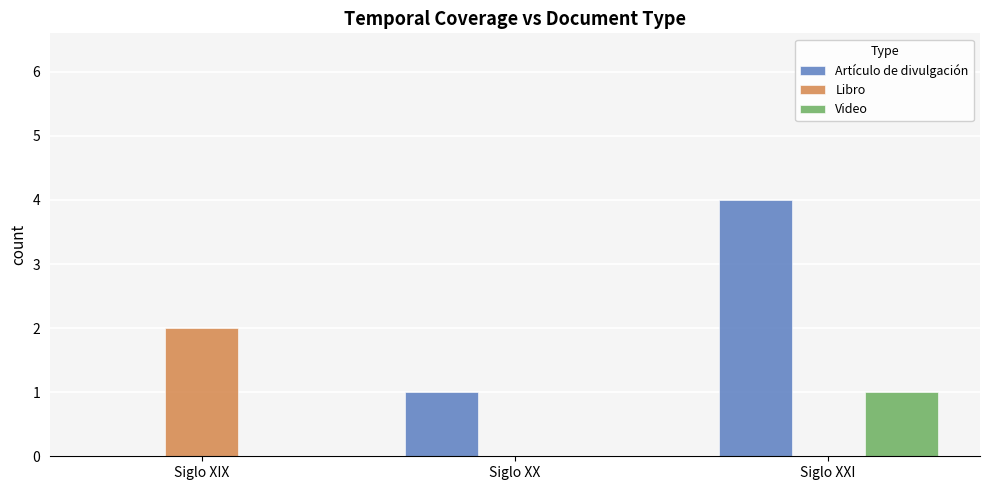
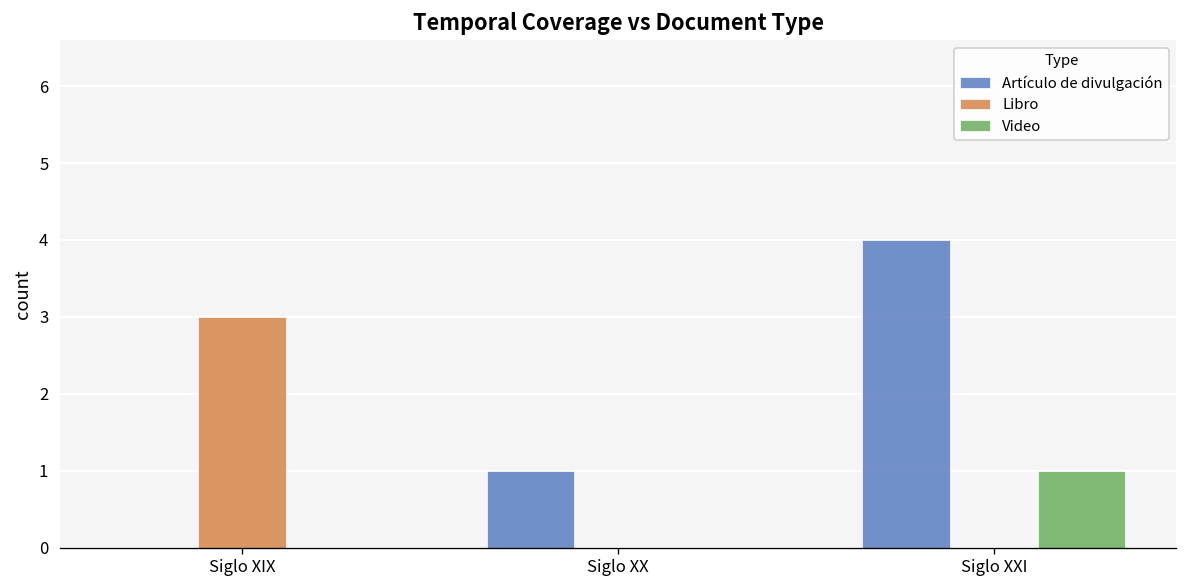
Libro, Siglo XIX: 2 -> 3
